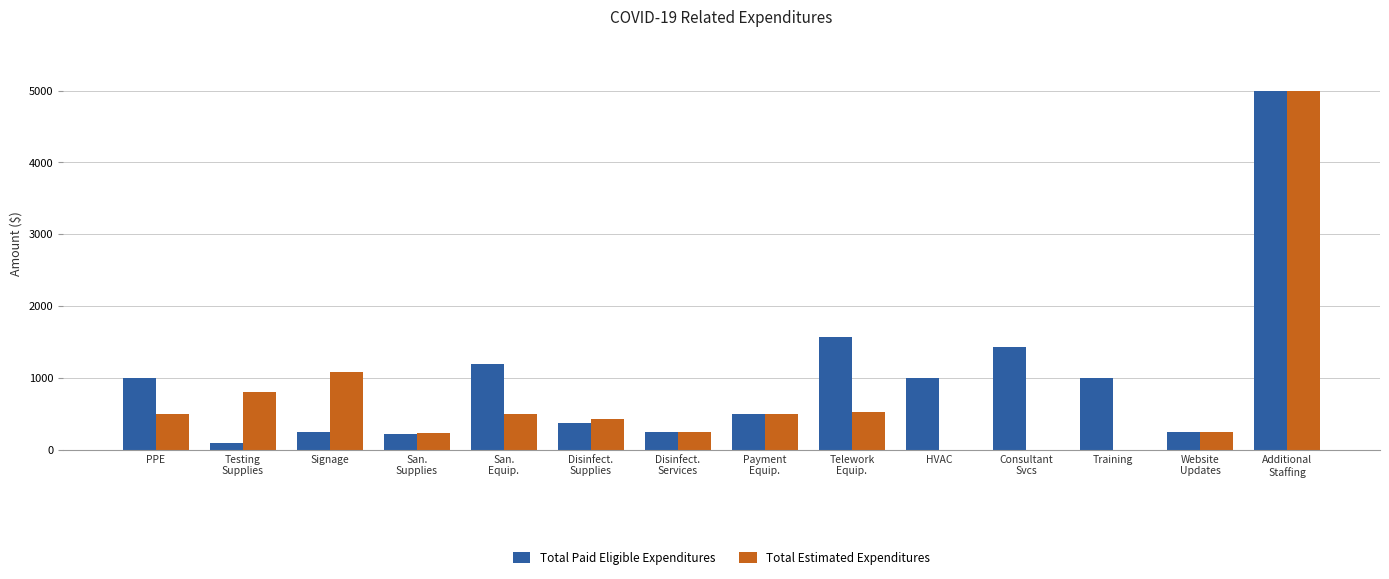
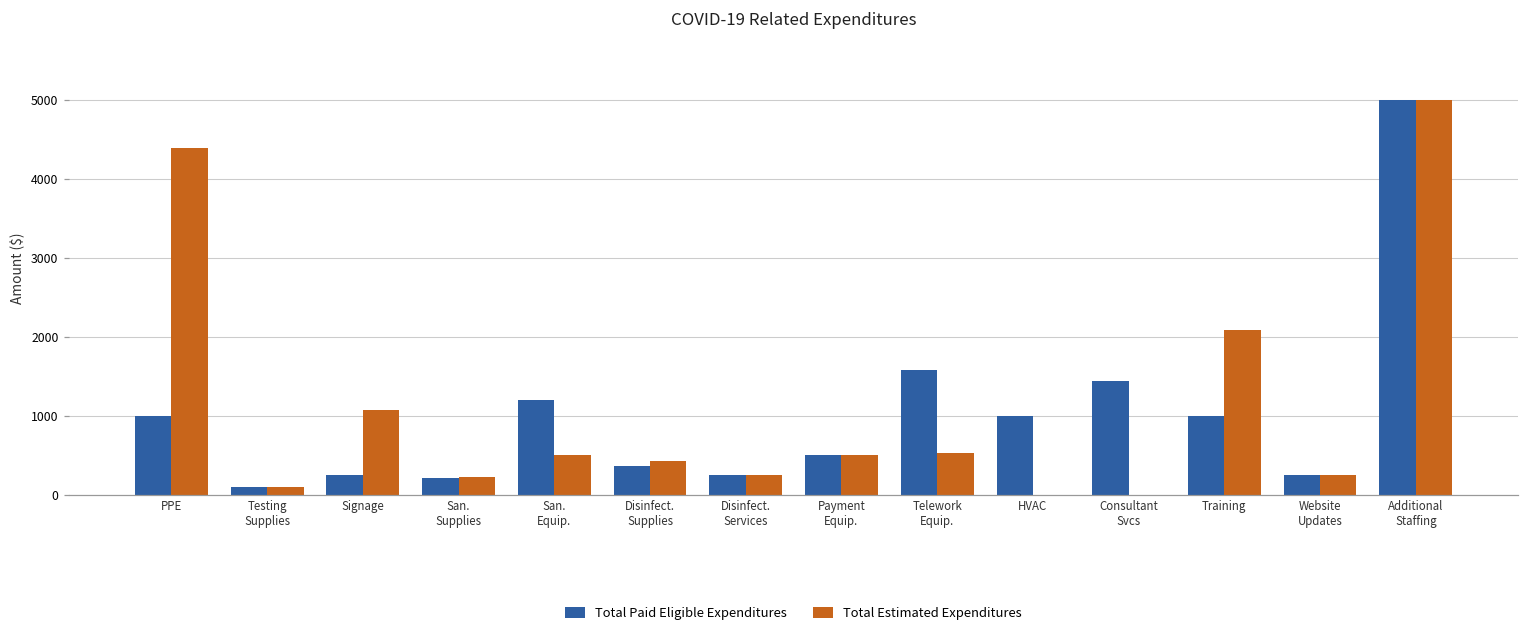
Total Estimated Expenditures, PPE: 500 -> 4400
Total Estimated Expenditures, Testing Supplies: 800 -> 100
Total Estimated Expenditures, Training: 0 -> 2100
